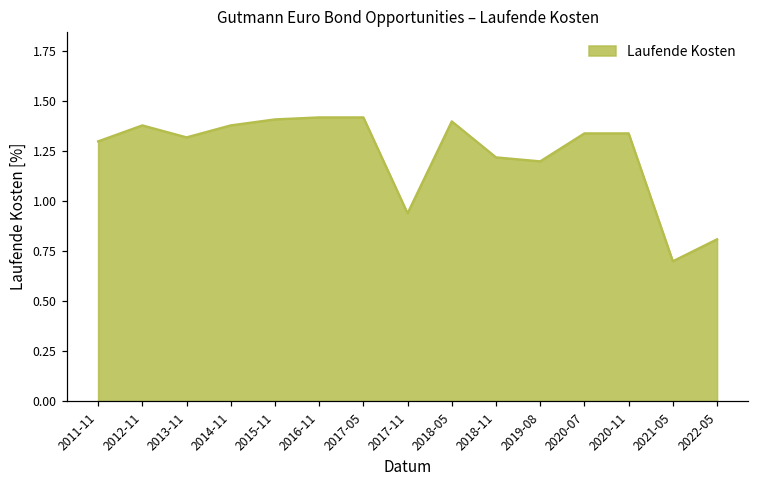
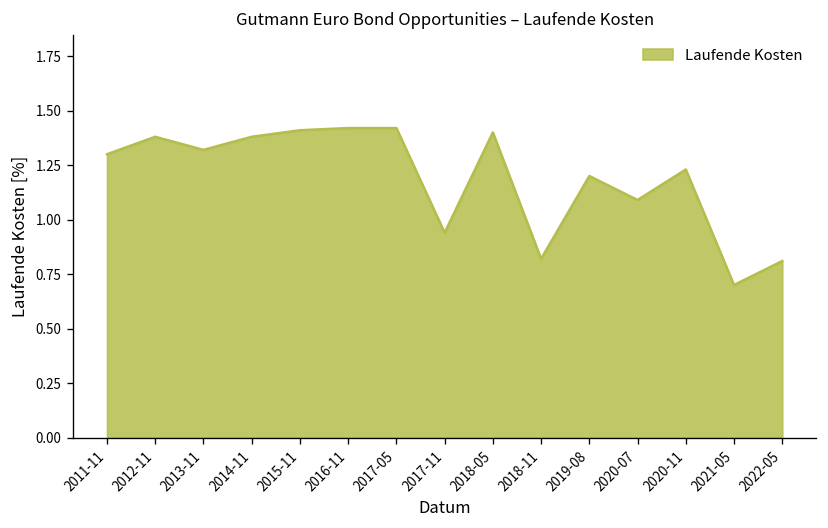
2018-11: 1.22 -> 0.82
2020-07: 1.34 -> 1.09
2020-11: 1.34 -> 1.23
